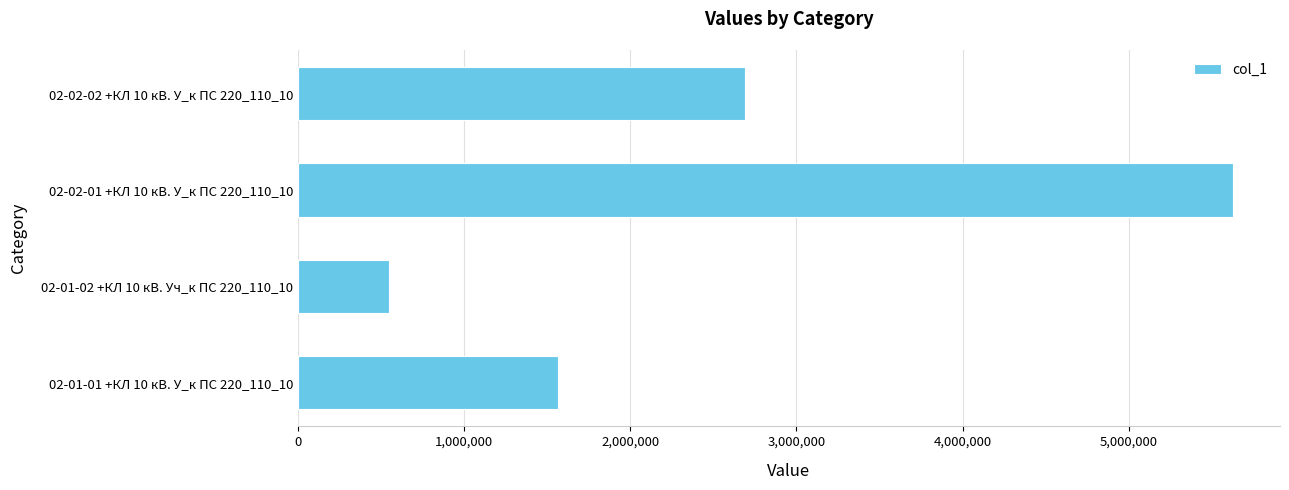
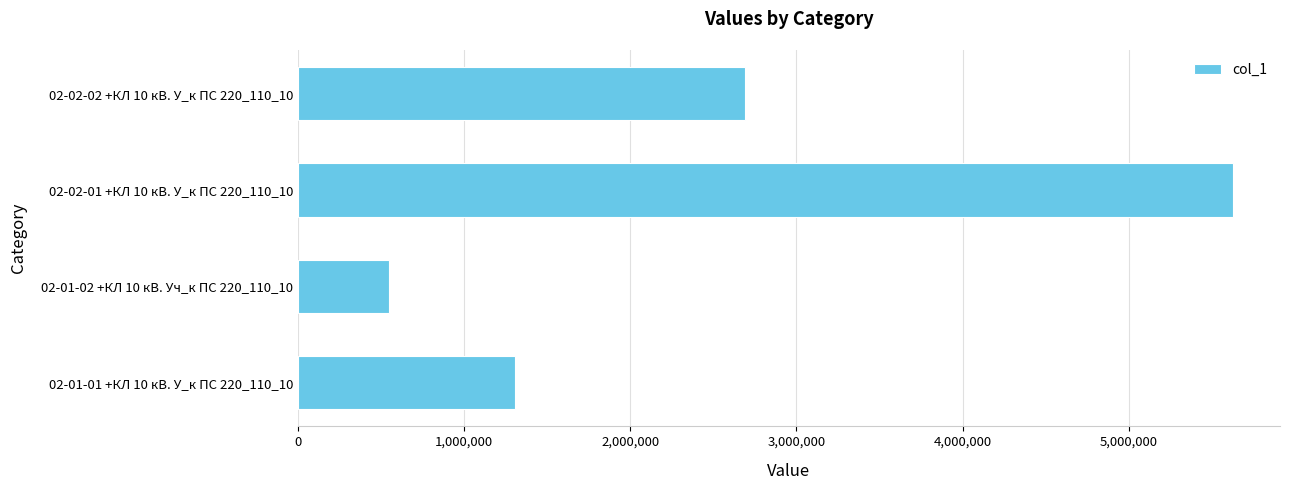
02-01-01 +КЛ 10 кВ. У_к ПС 220_110_10: 1,570,000 -> 1,310,000
